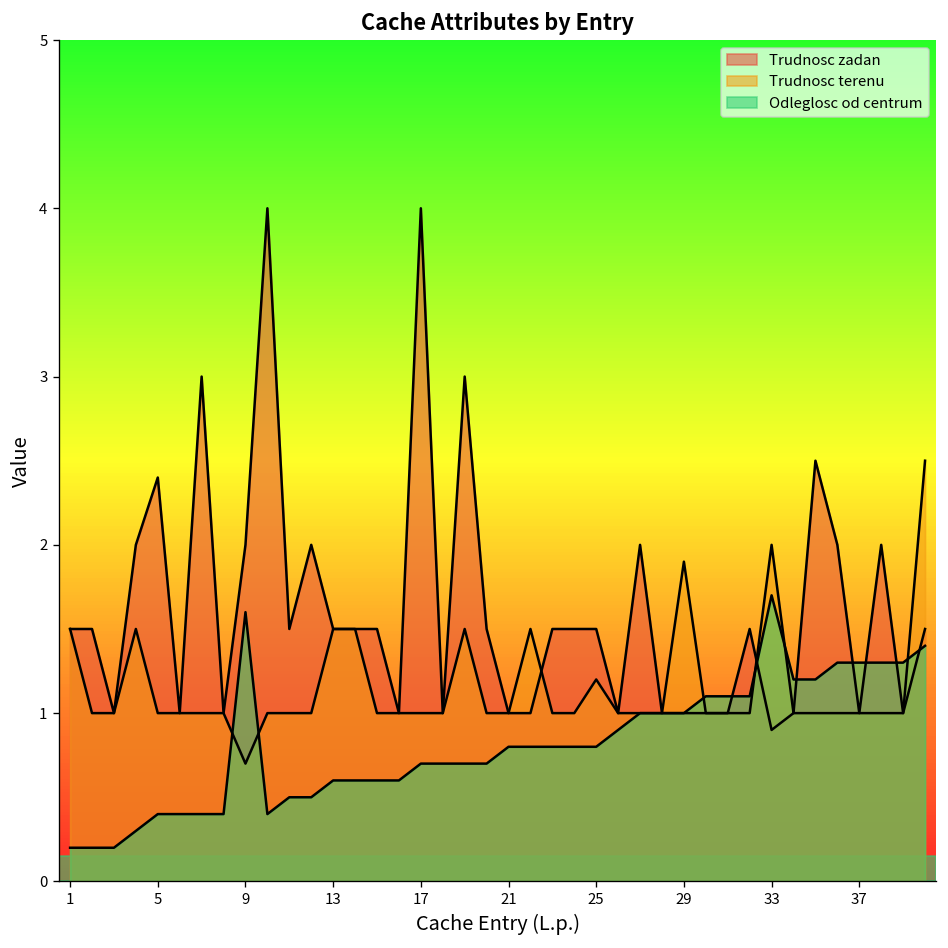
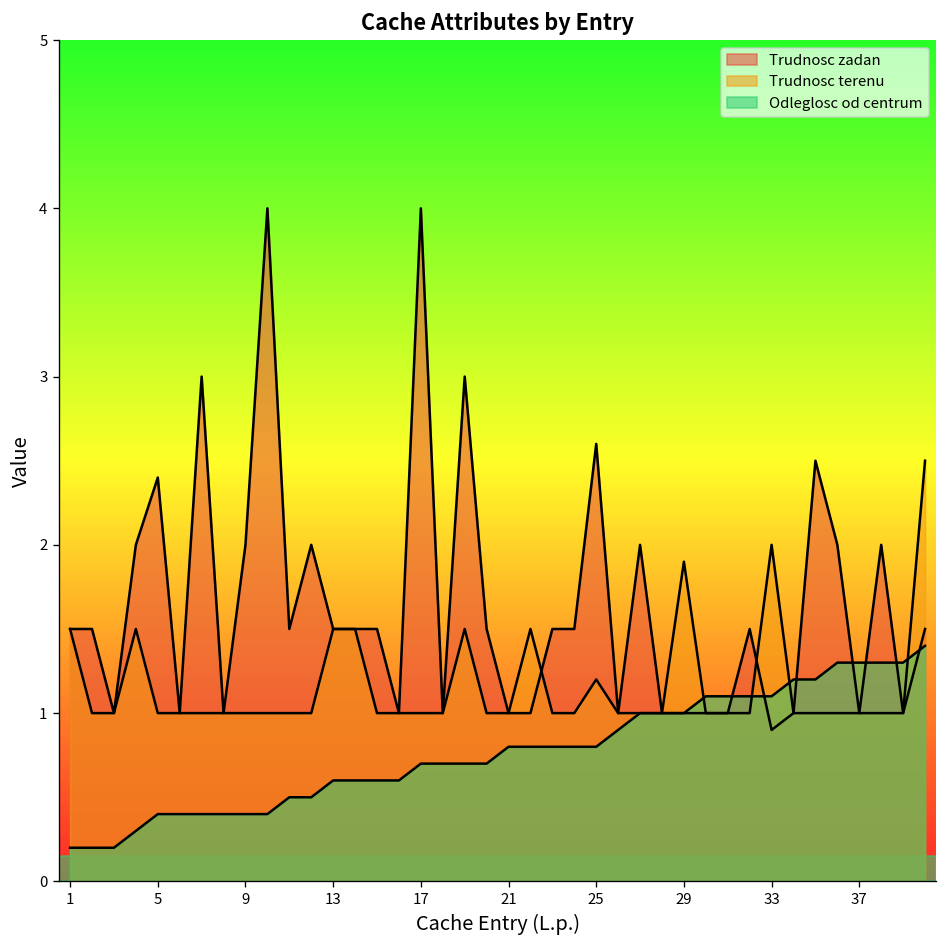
Trudnosc terenu, 9: 0.7 -> 1.0
Odleglosc od centrum, 9: 1.6 -> 0.4
Trudnosc zadan, 25: 1.5 -> 2.6
Odleglosc od centrum, 33: 1.7 -> 1.1
